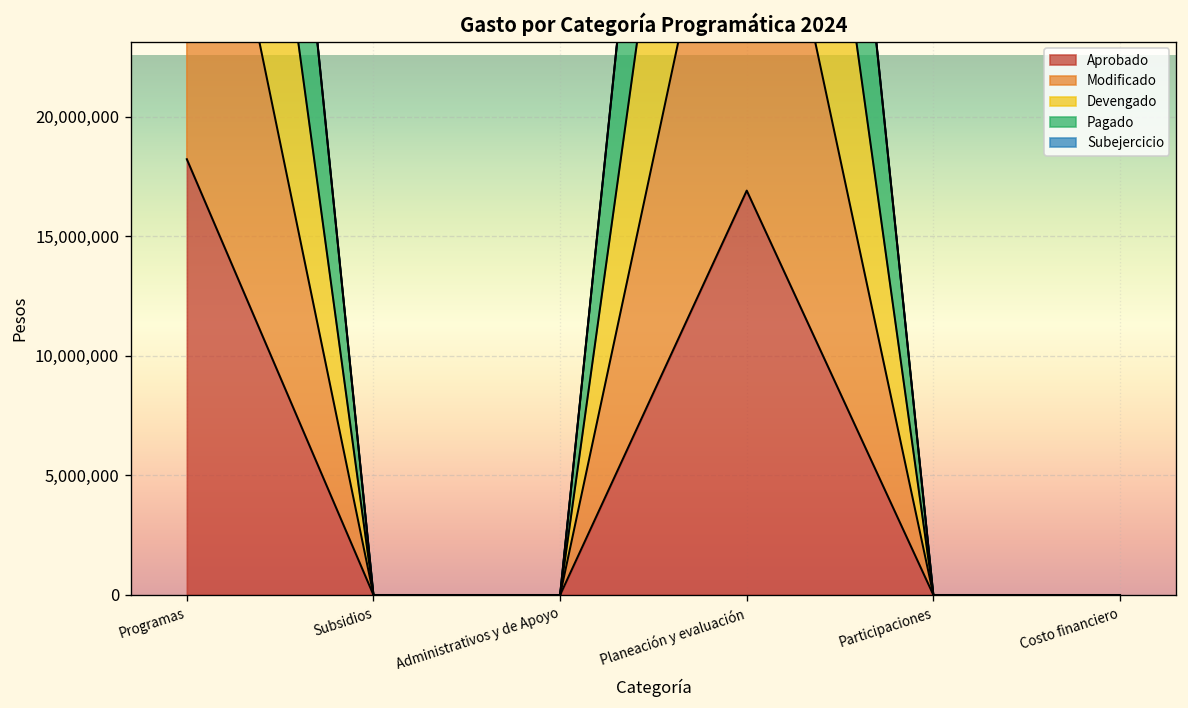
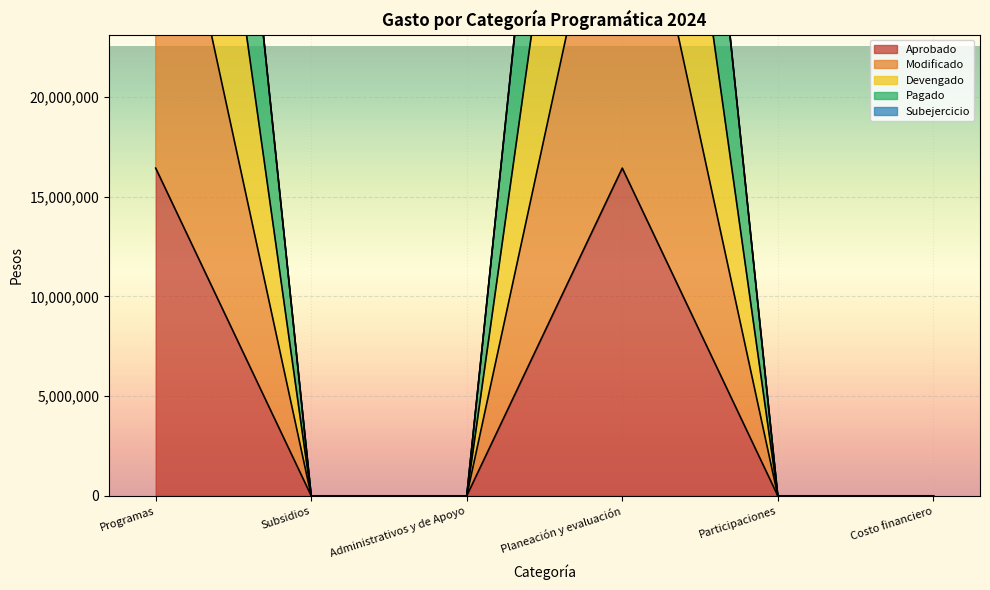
Aprobado, Programas: 18,200,000 -> 16,400,000
Aprobado, Planeación y evaluación: 16,900,000 -> 16,400,000
